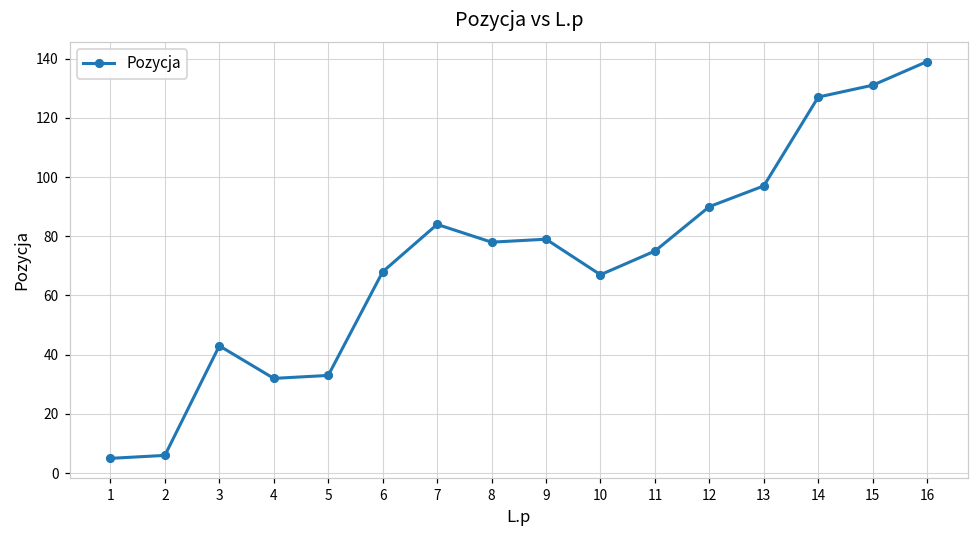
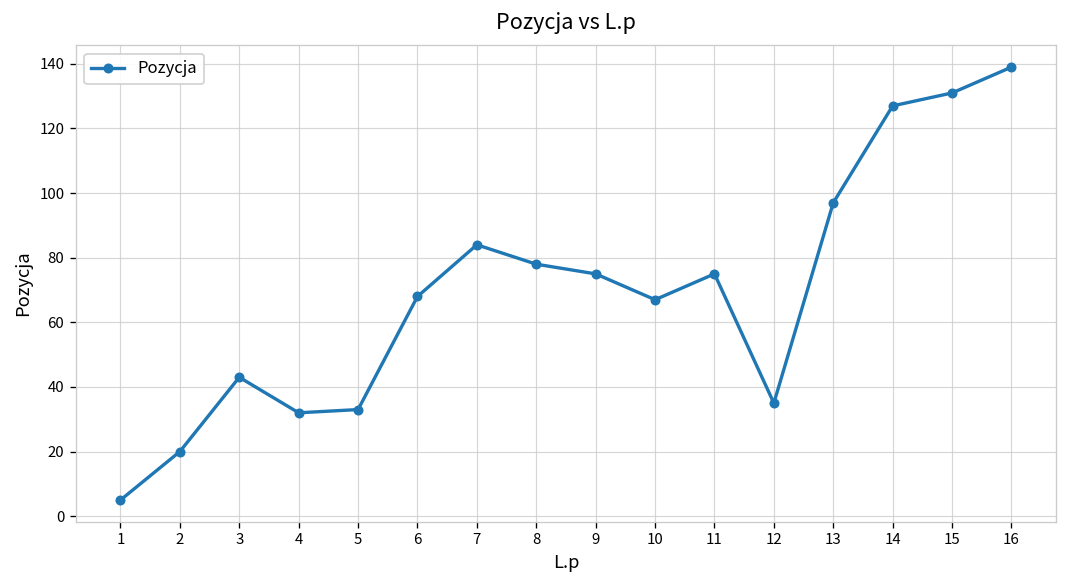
2: 6 -> 20
9: 79 -> 75
12: 90 -> 35
